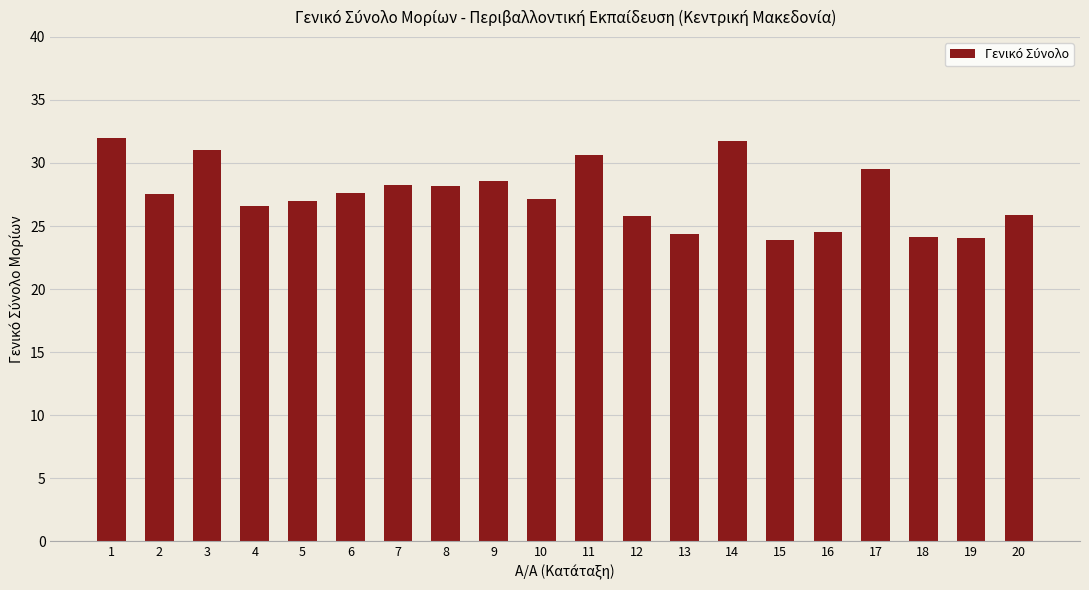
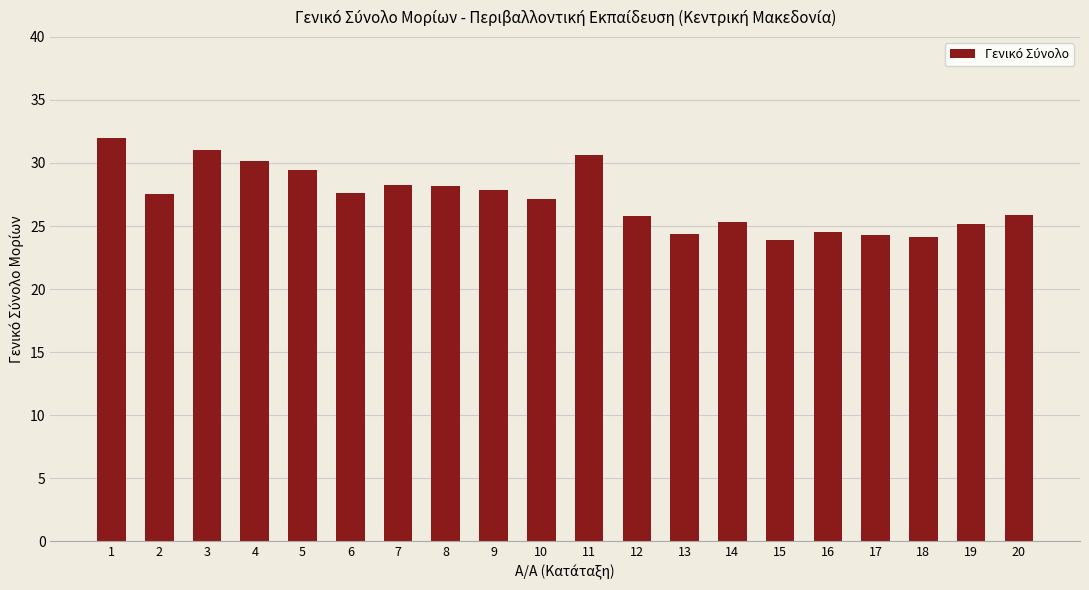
4: 26.6 -> 30.1
5: 27.0 -> 29.5
9: 28.6 -> 27.9
14: 31.8 -> 25.3
17: 29.6 -> 24.3
19: 24.0 -> 25.2
